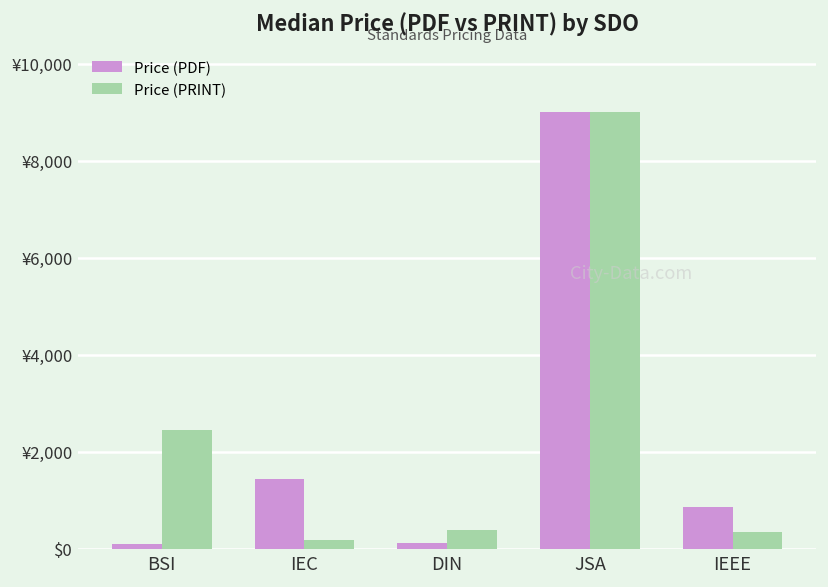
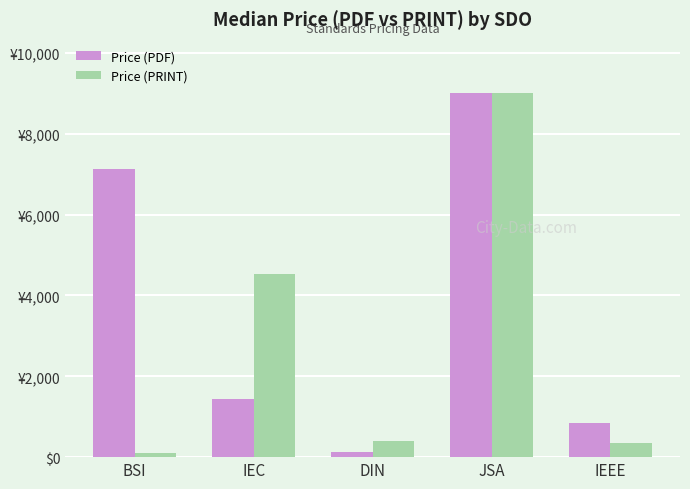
Price (PDF), BSI: ¥100 -> ¥7,100
Price (PRINT), BSI: ¥2,400 -> ¥100
Price (PRINT), IEC: ¥200 -> ¥4,500
